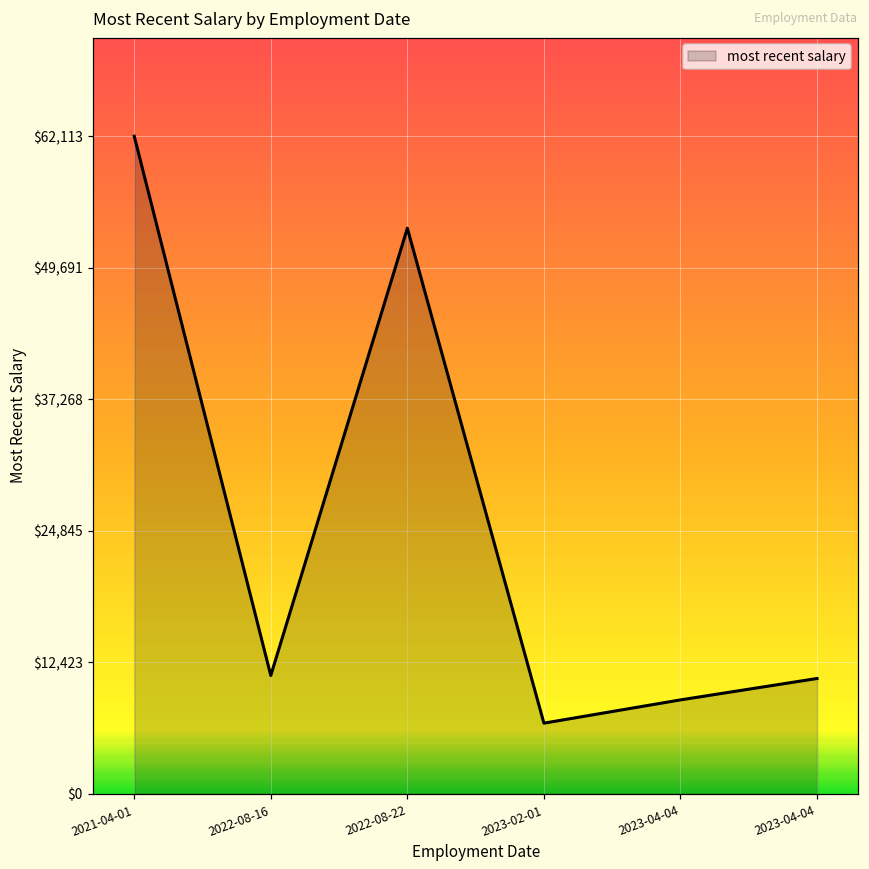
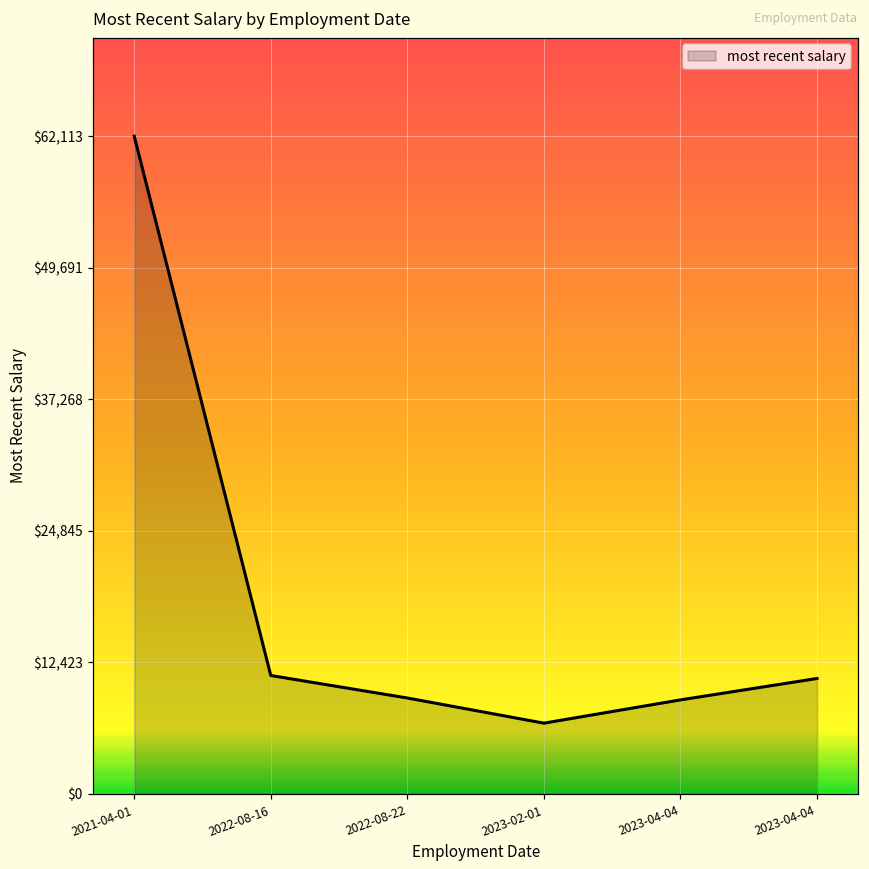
2022-08-22: $53,000 -> $9,000
